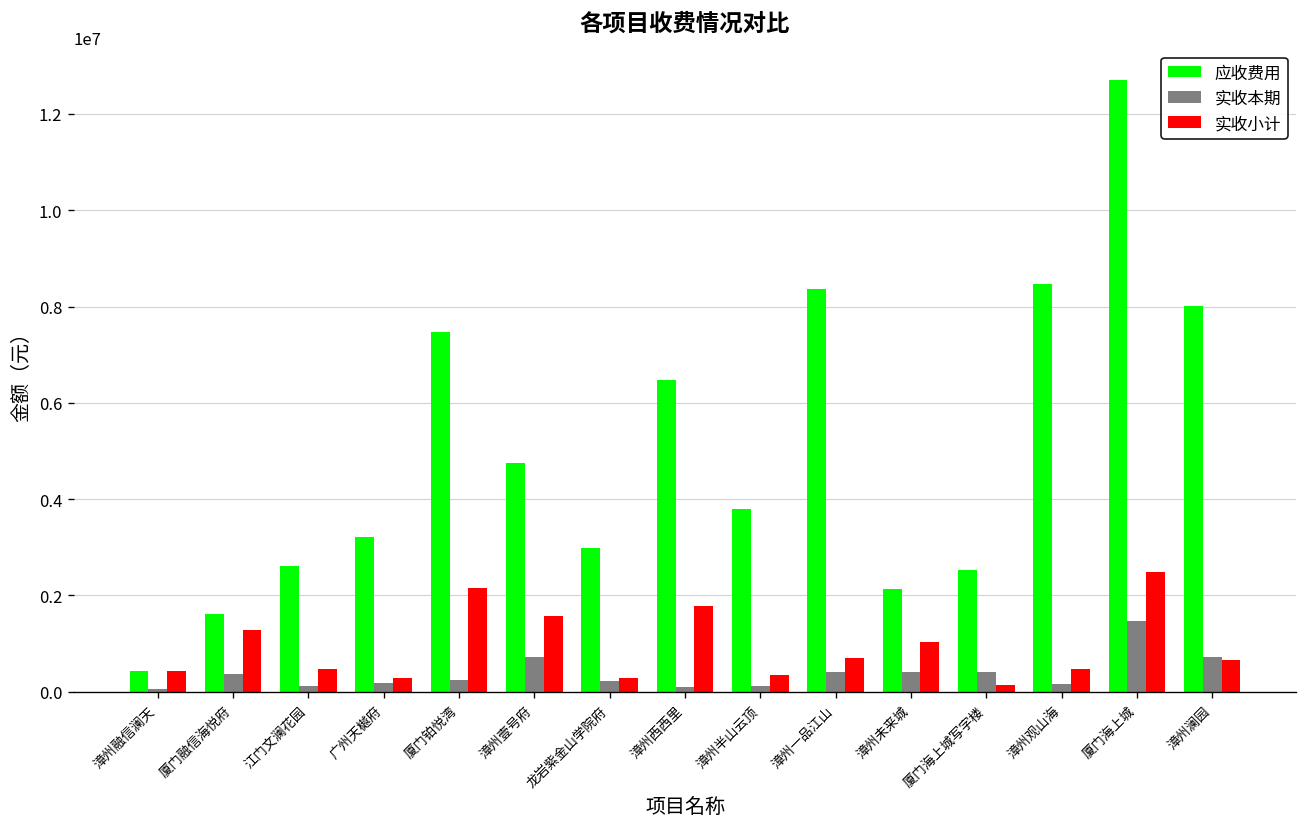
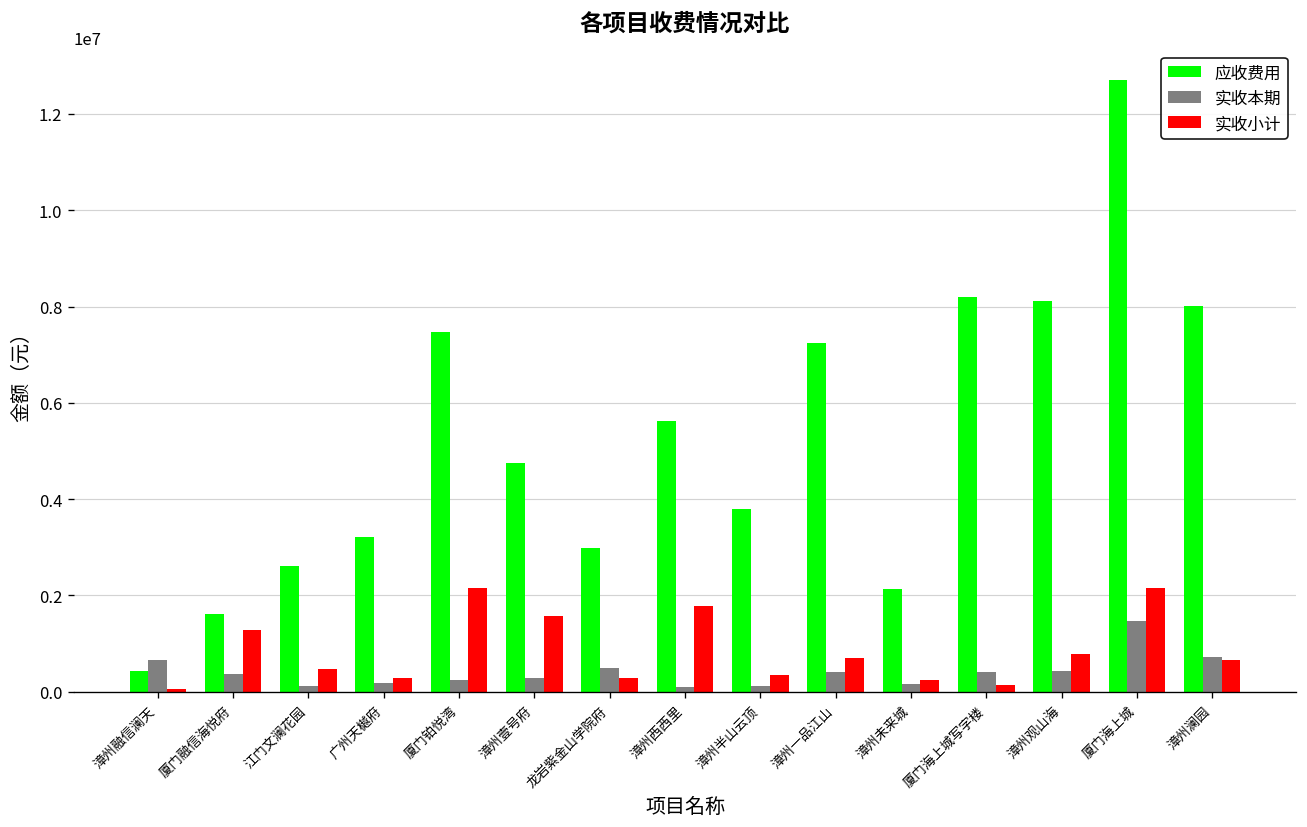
实收本期, 漳州融信澜天: 100000 -> 700000
实收小计, 漳州融信澜天: 400000 -> 100000
实收本期, 漳州壹号府: 700000 -> 300000
实收本期, 龙岩紫金山学院府: 200000 -> 500000
应收费用, 漳州西西里: 6500000 -> 5600000
应收费用, 漳州一品江山: 8400000 -> 7200000
实收本期, 漳州未来城: 400000 -> 200000
实收小计, 漳州未来城: 1000000 -> 200000
应收费用, 厦门海上城写字楼: 2500000 -> 8200000
应收费用, 漳州观山海: 8500000 -> 8100000
实收本期, 漳州观山海: 200000 -> 400000
实收小计, 漳州观山海: 500000 -> 800000
实收小计, 厦门海上城: 2500000 -> 2100000
